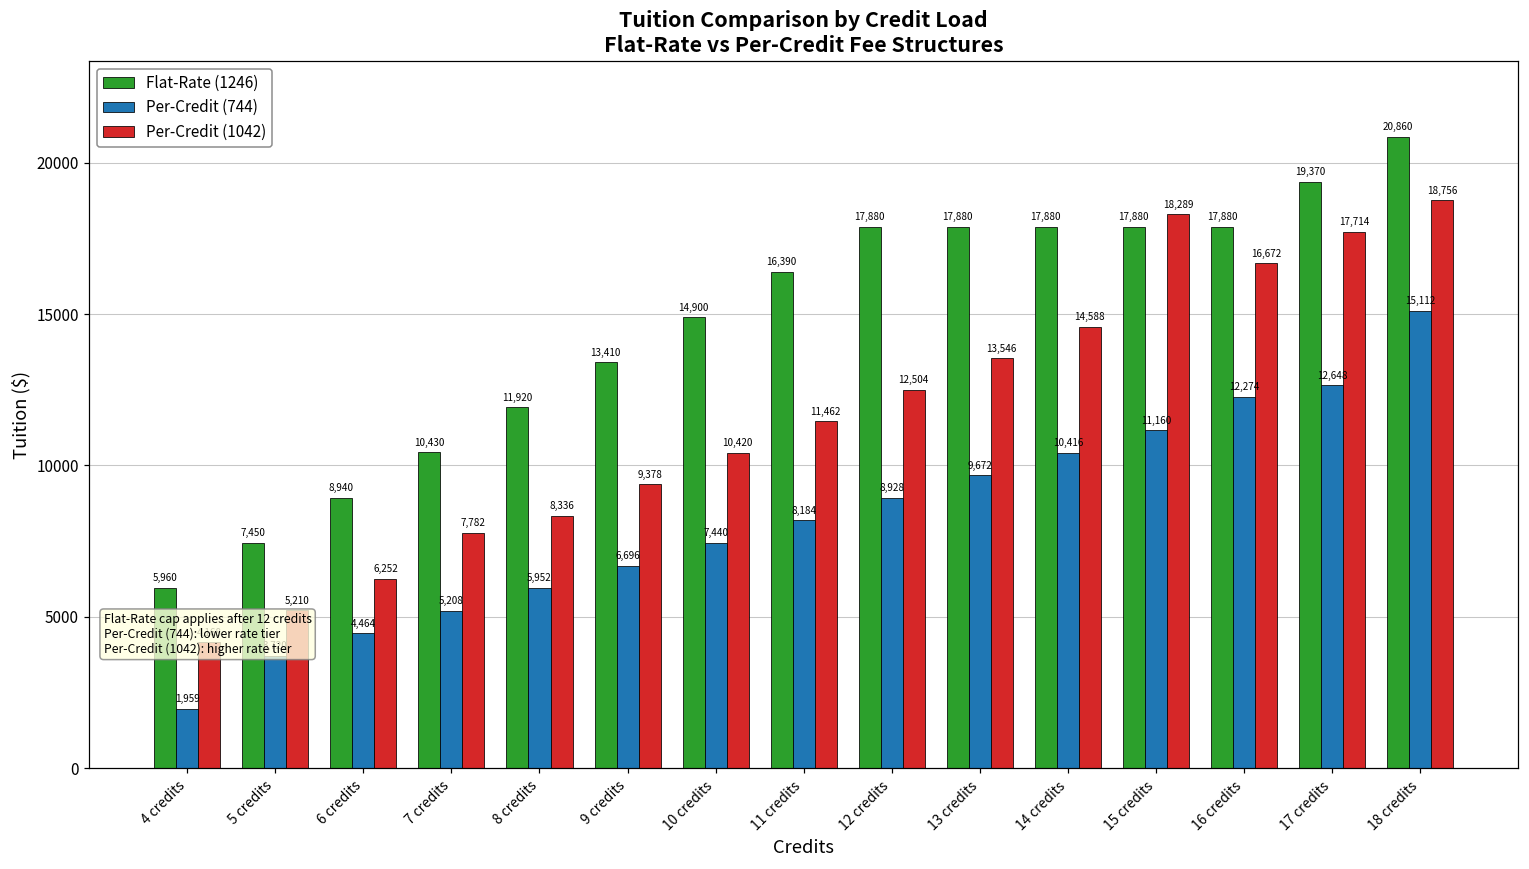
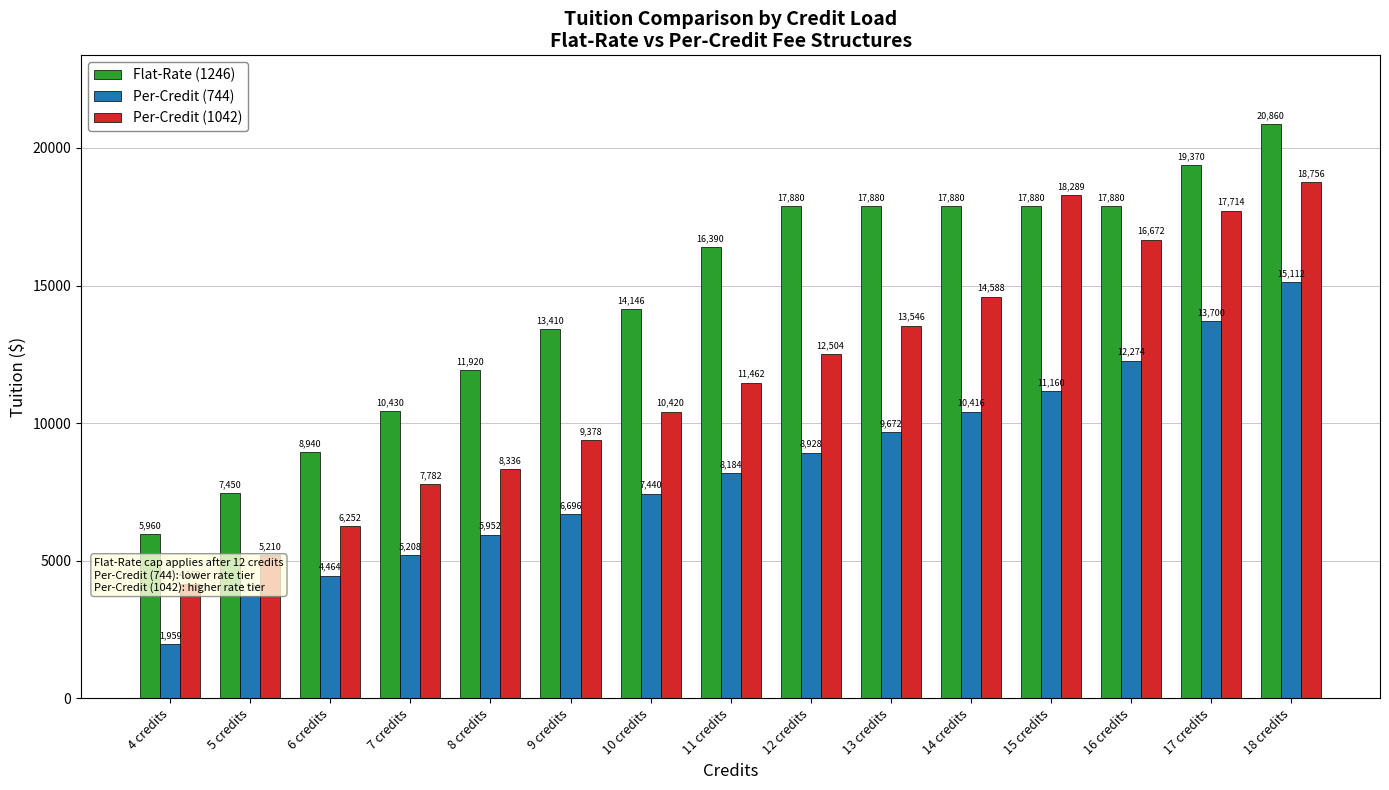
Flat-Rate (1246), 10 credits: 14,900 -> 14,146
Per-Credit (744), 17 credits: 12,648 -> 13,700
